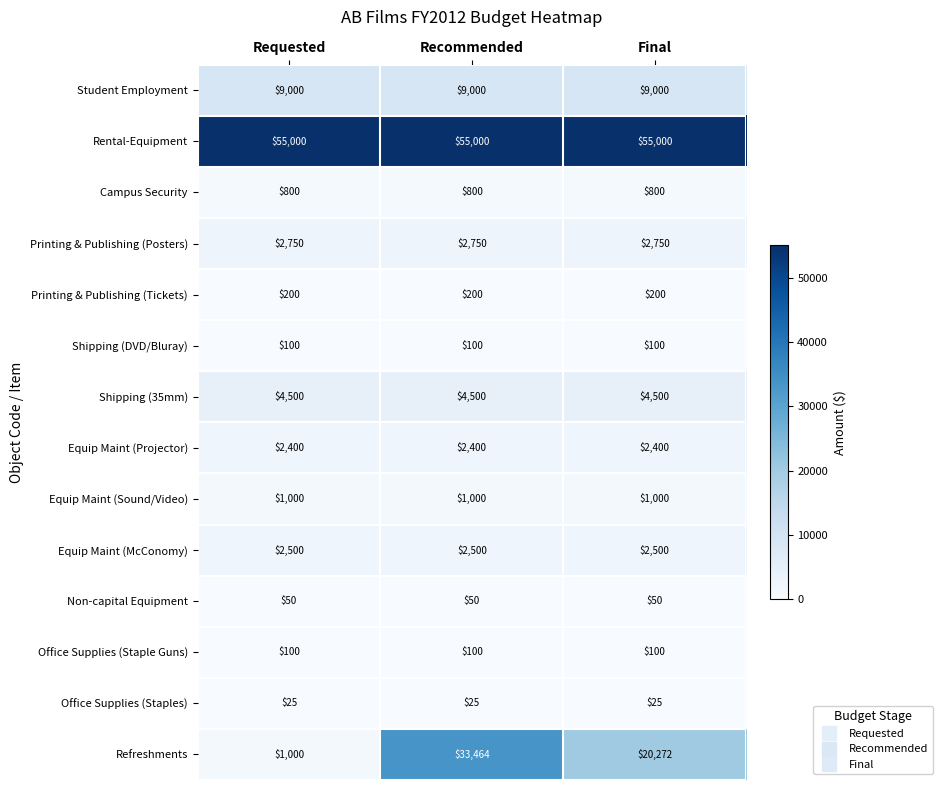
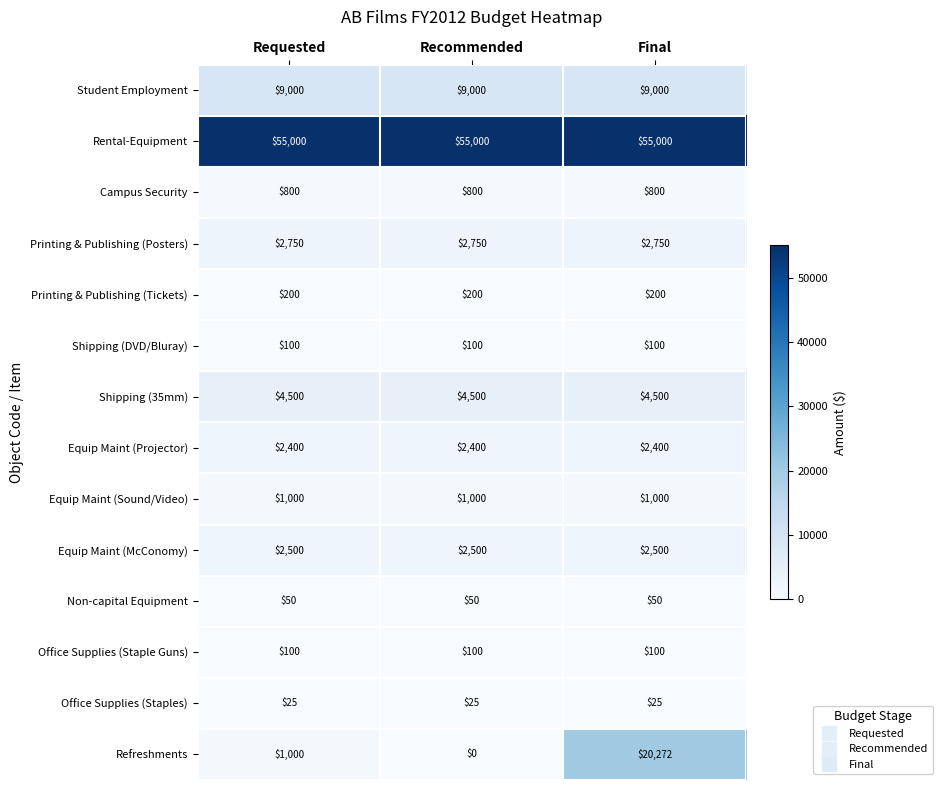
Refreshments, Recommended: $33,464 -> $0
